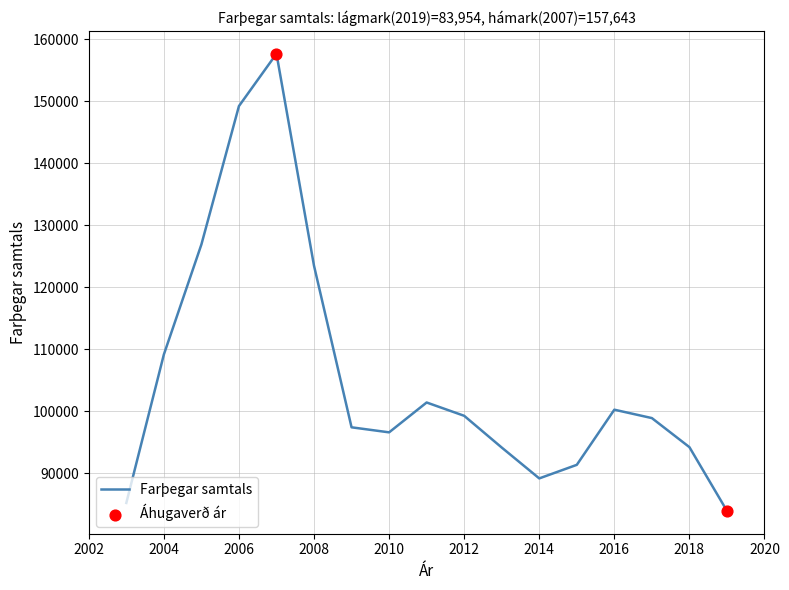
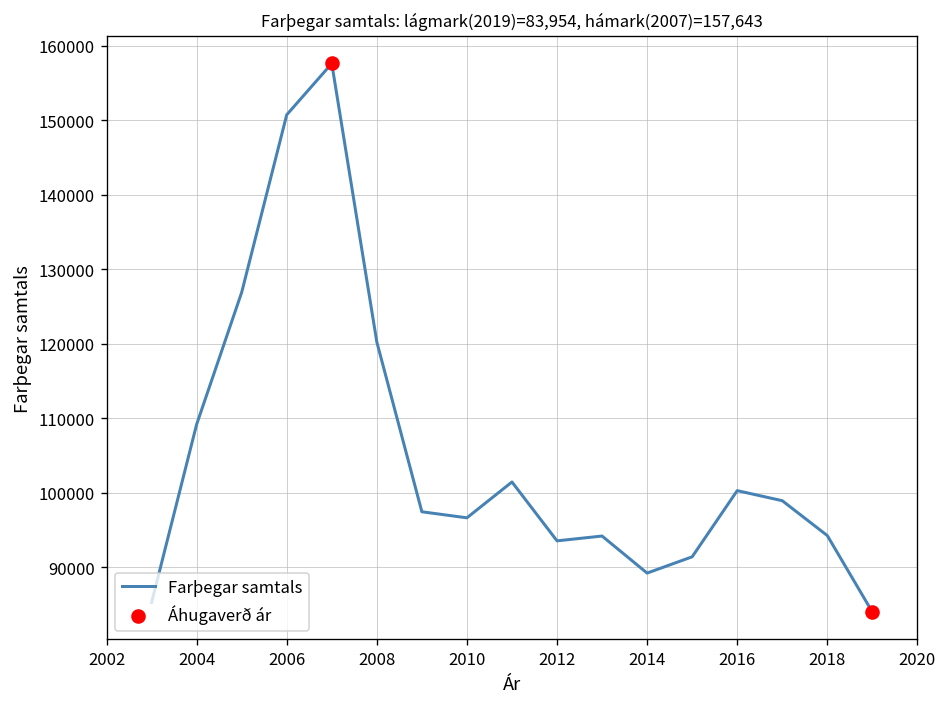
Farþegar samtals, 2006: 149000 -> 151000
Farþegar samtals, 2008: 123000 -> 120000
Farþegar samtals, 2012: 99000 -> 94000
